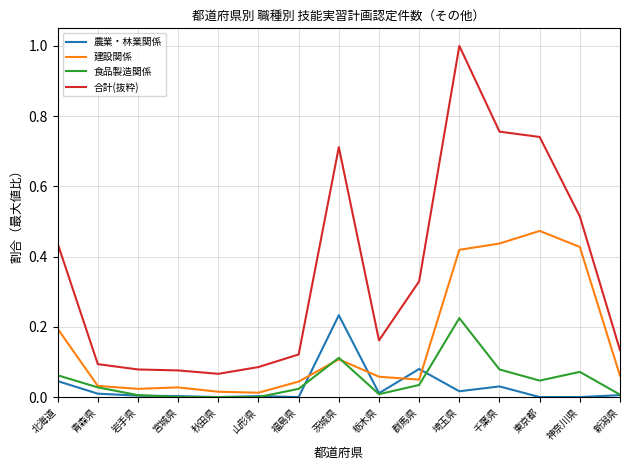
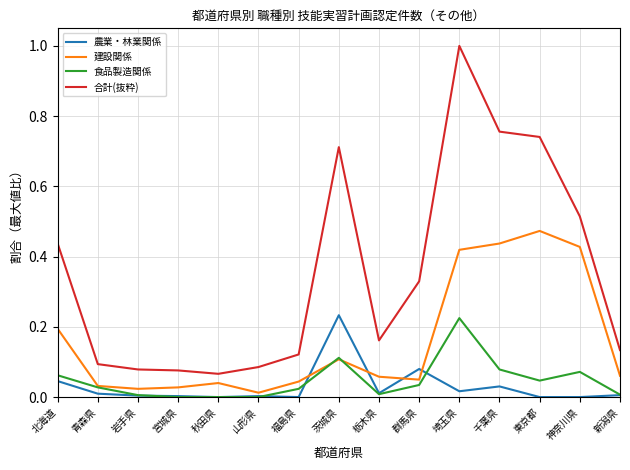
建設関係, 秋田県: 0.02 -> 0.04
